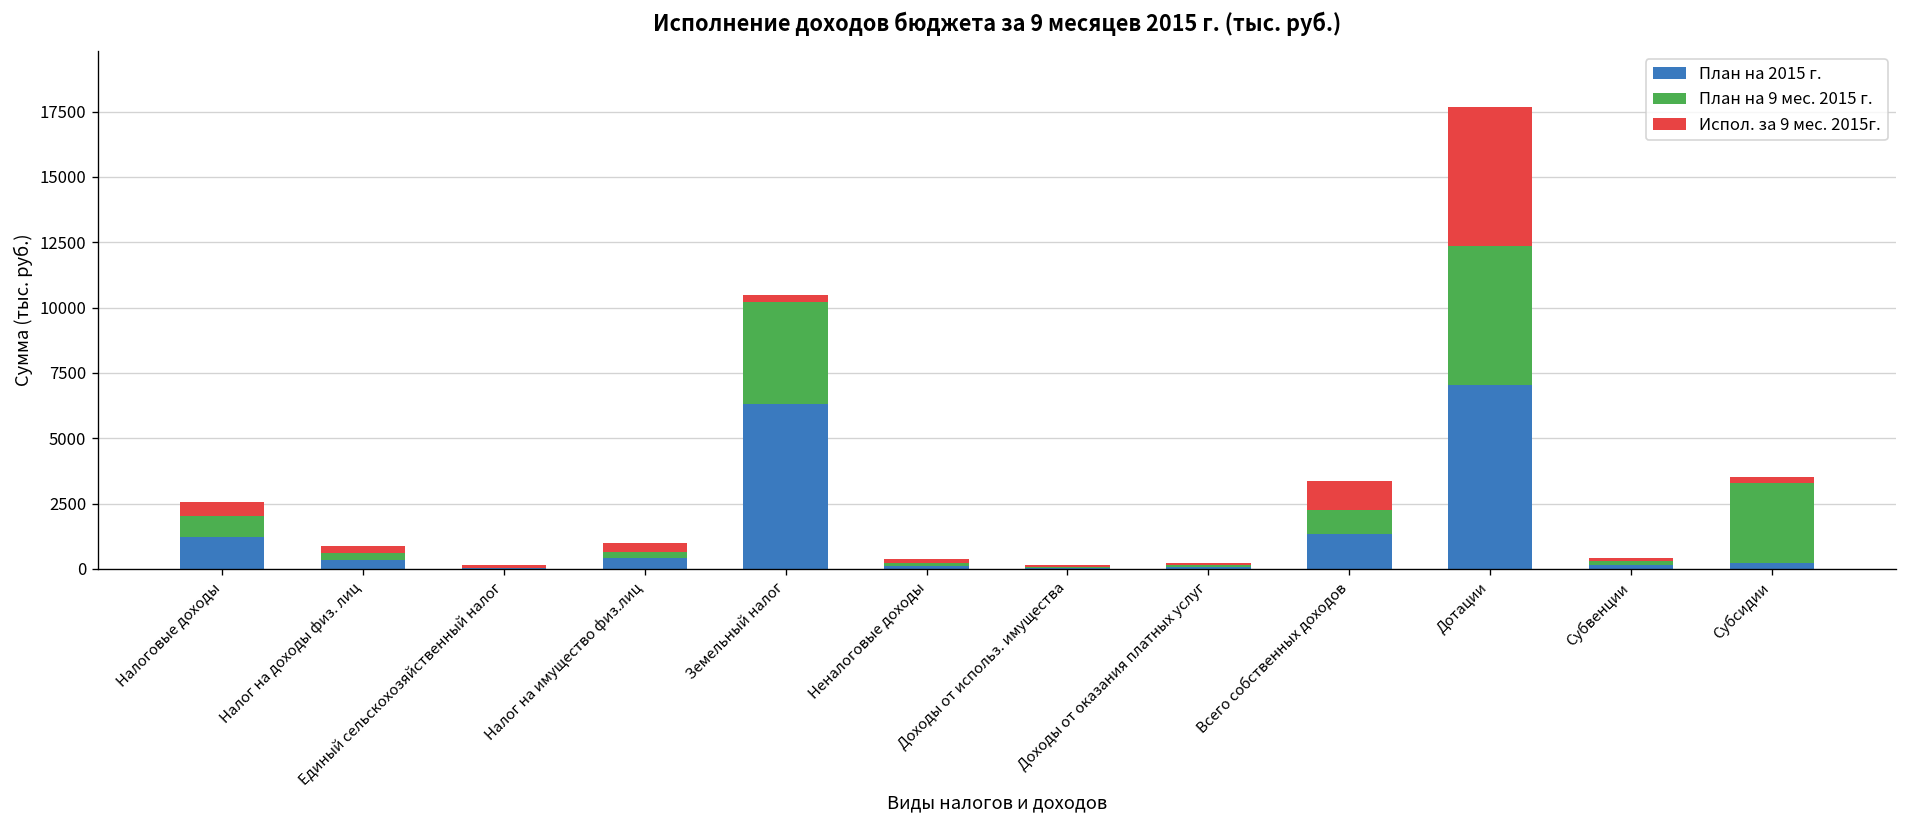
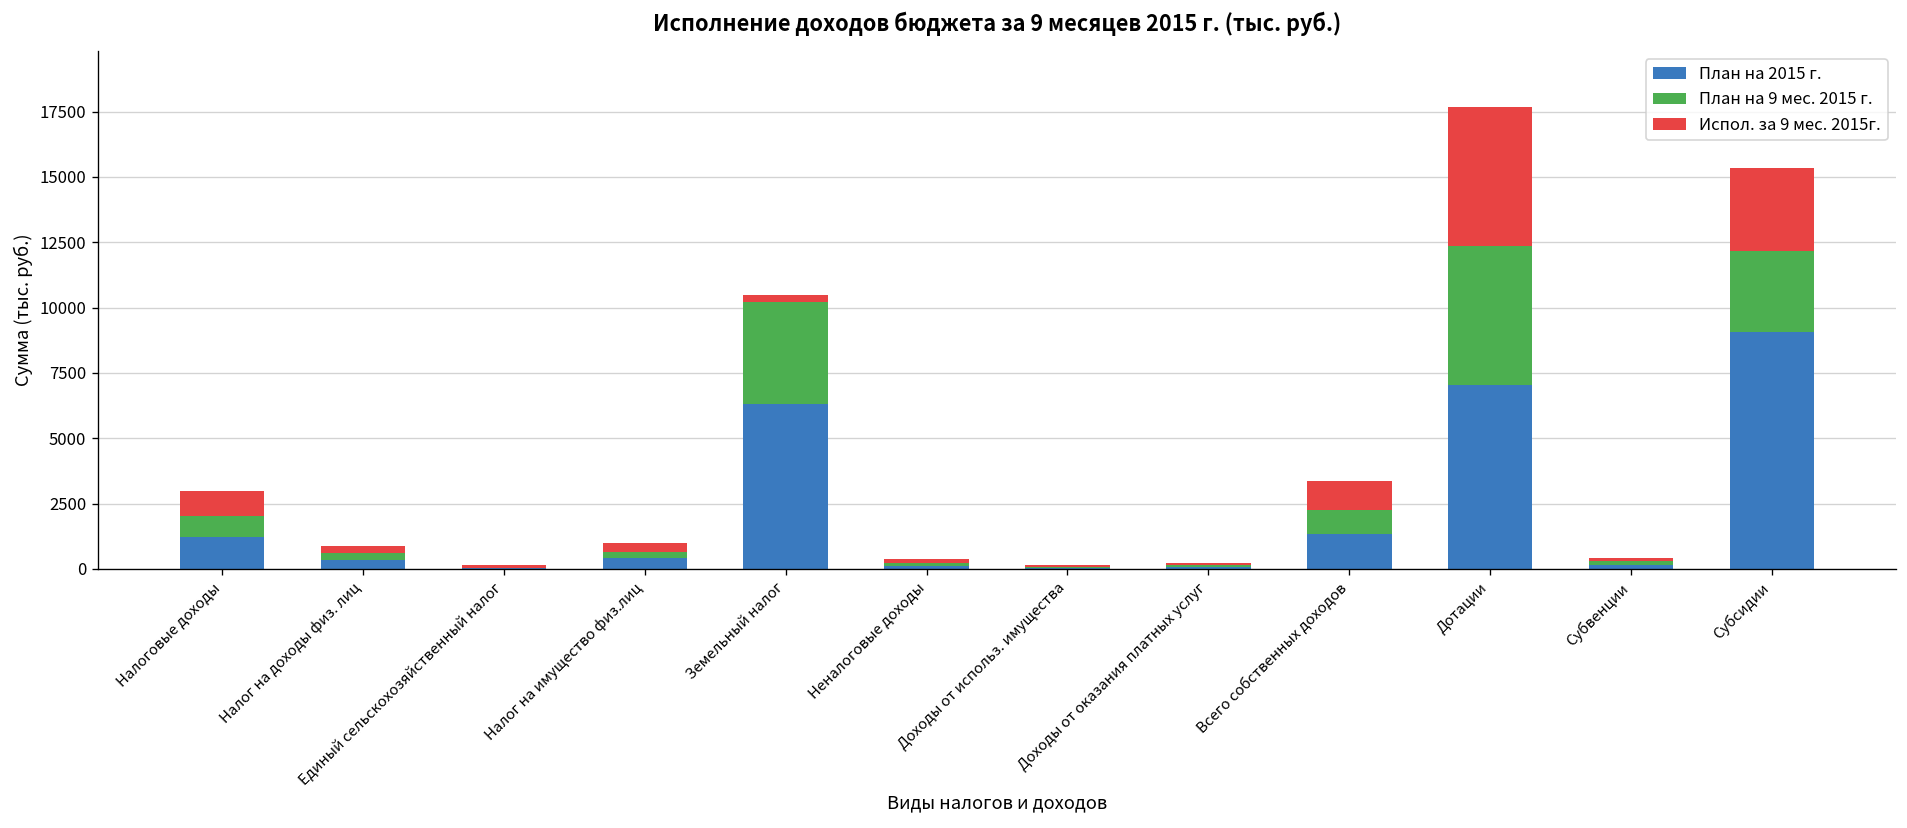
Испол. за 9 мес. 2015г., Налоговые доходы: 600 -> 1000
План на 2015 г., Субсидии: 200 -> 9100
Испол. за 9 мес. 2015г., Субсидии: 200 -> 3200
